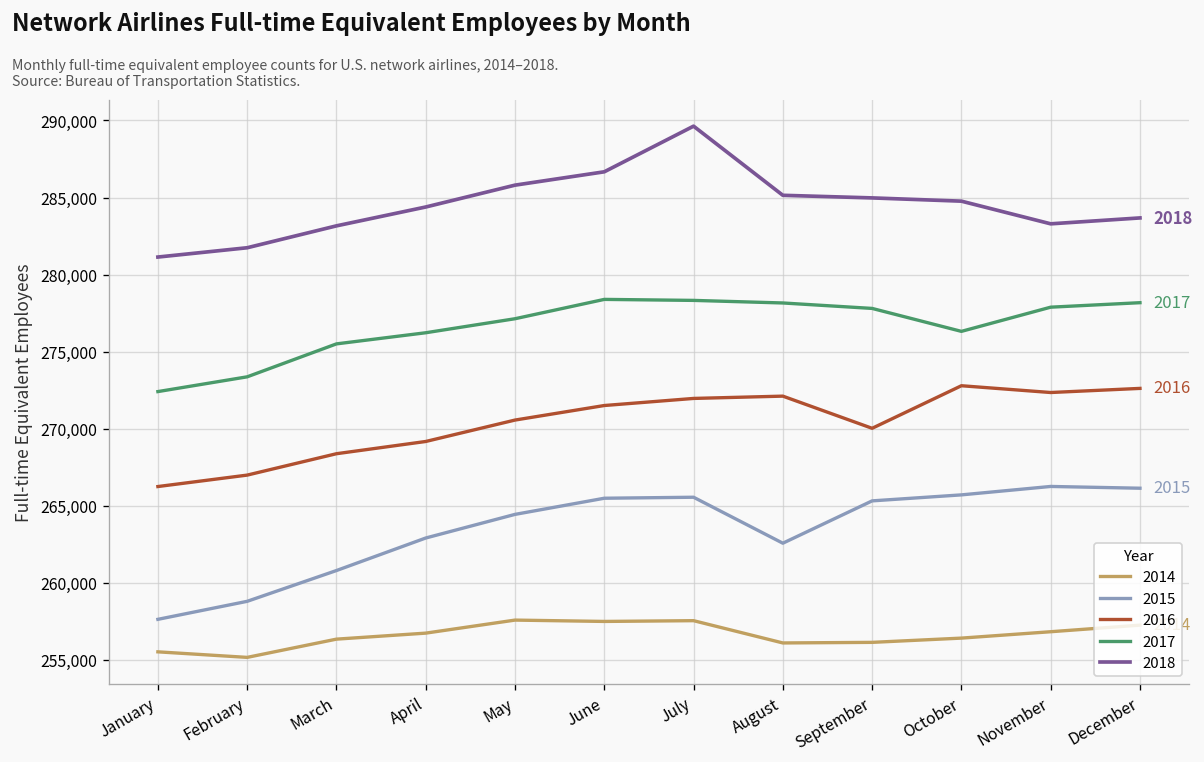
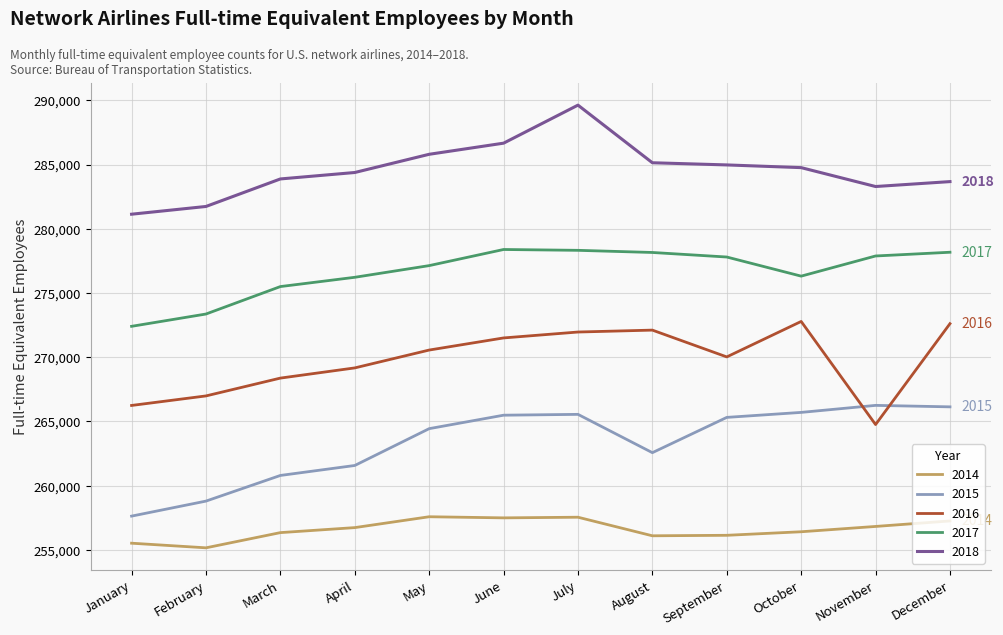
2018, March: 283,200 -> 283,900
2015, April: 262,900 -> 261,600
2016, November: 272,300 -> 264,800
